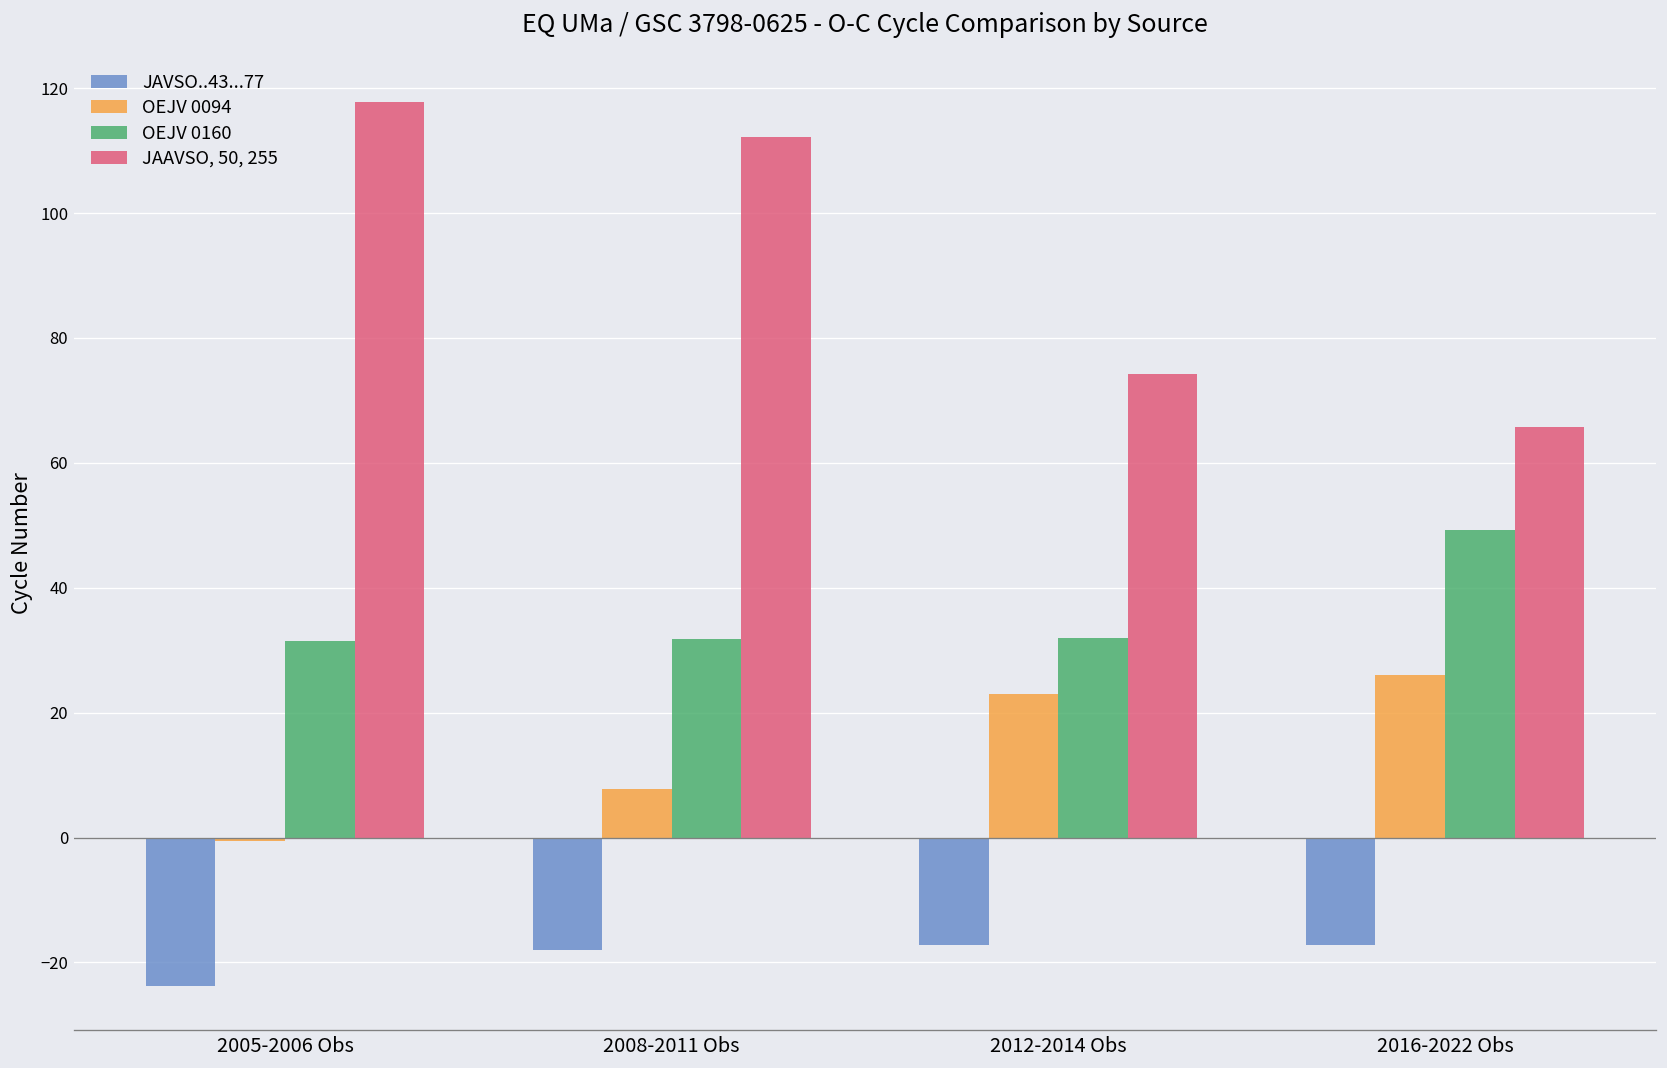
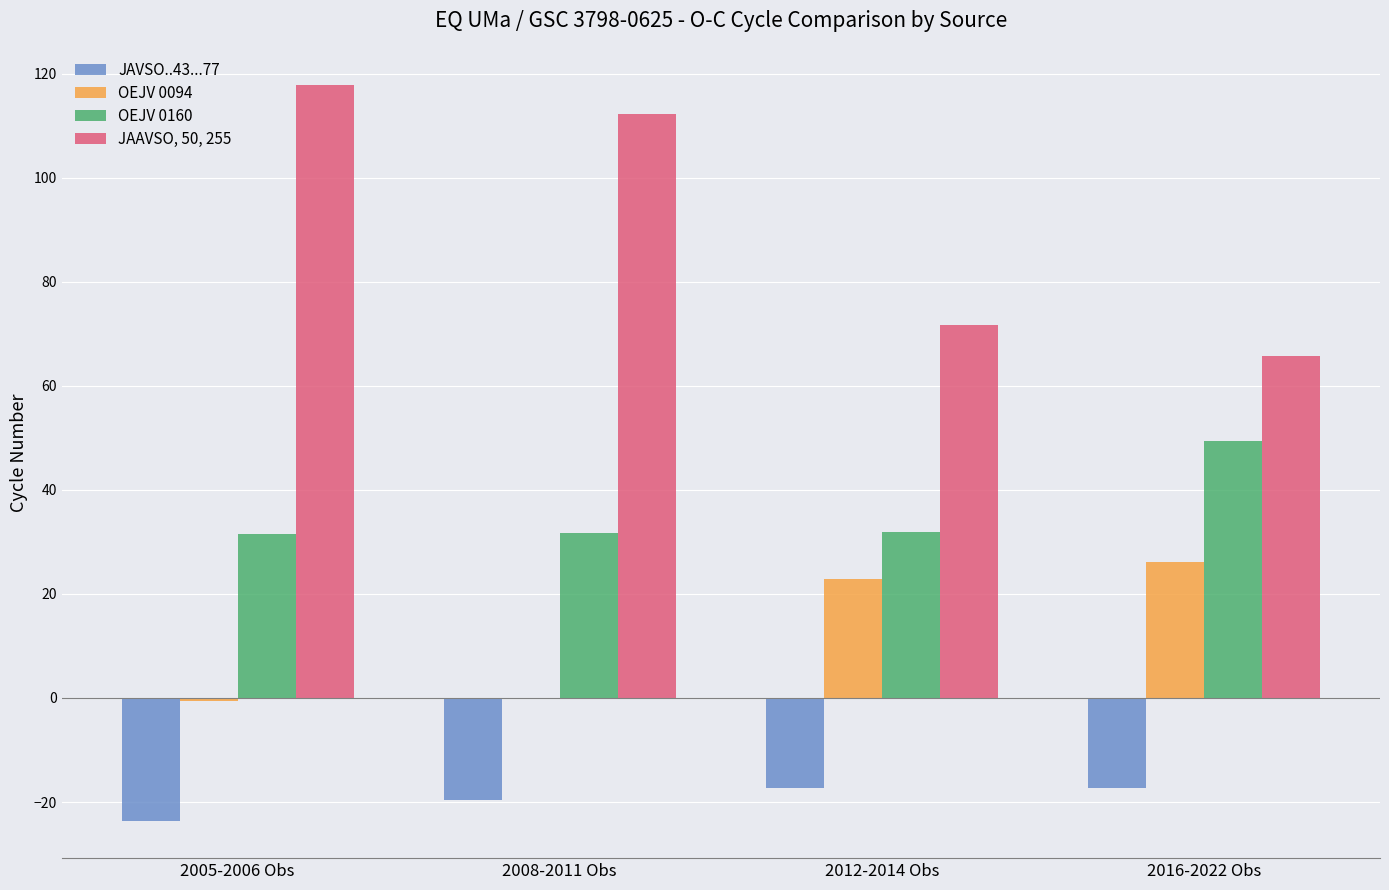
JAVSO..43...77, 2008-2011 Obs: -18 -> -20
OEJV 0094, 2008-2011 Obs: 8 -> 0
JAAVSO, 50, 255, 2012-2014 Obs: 74 -> 72
